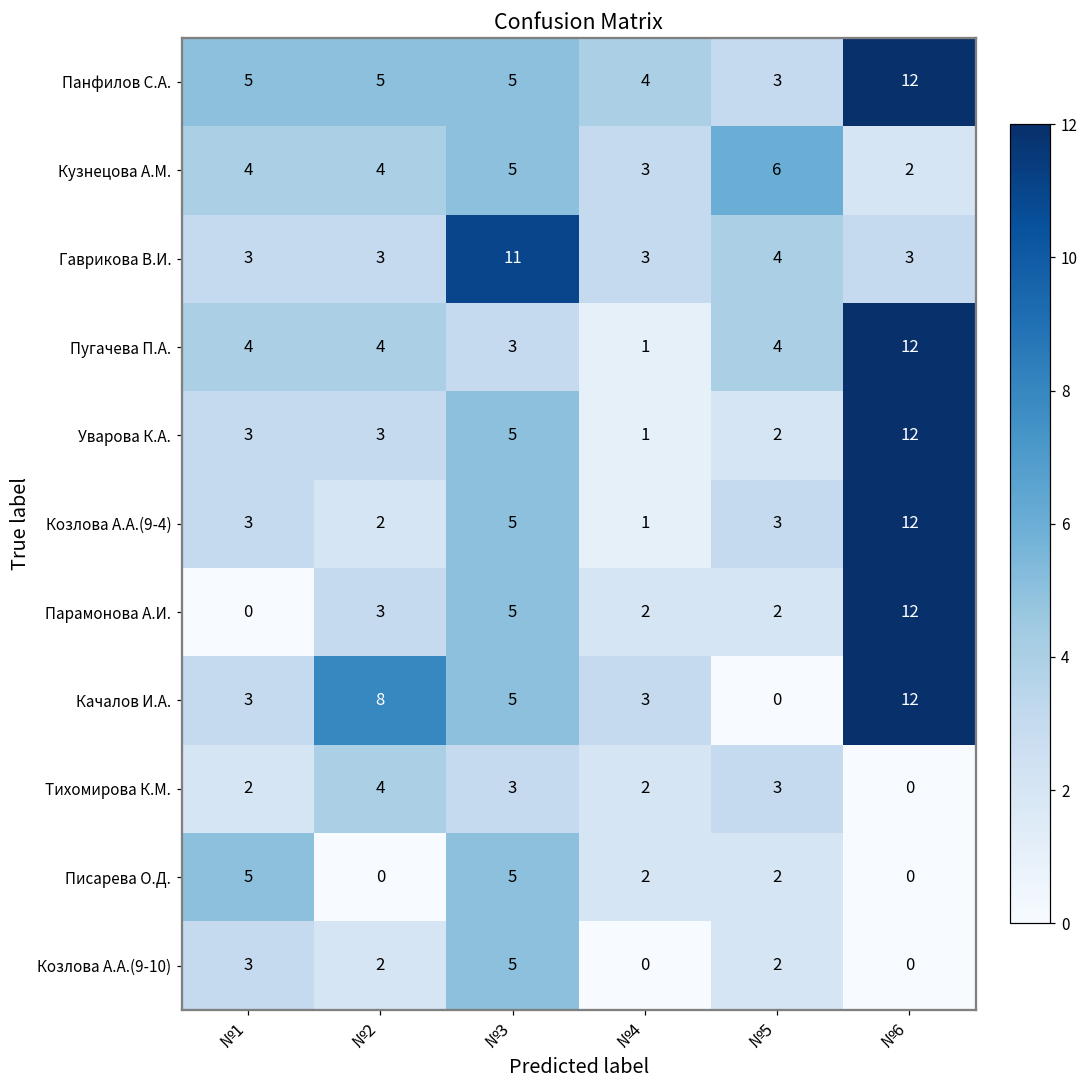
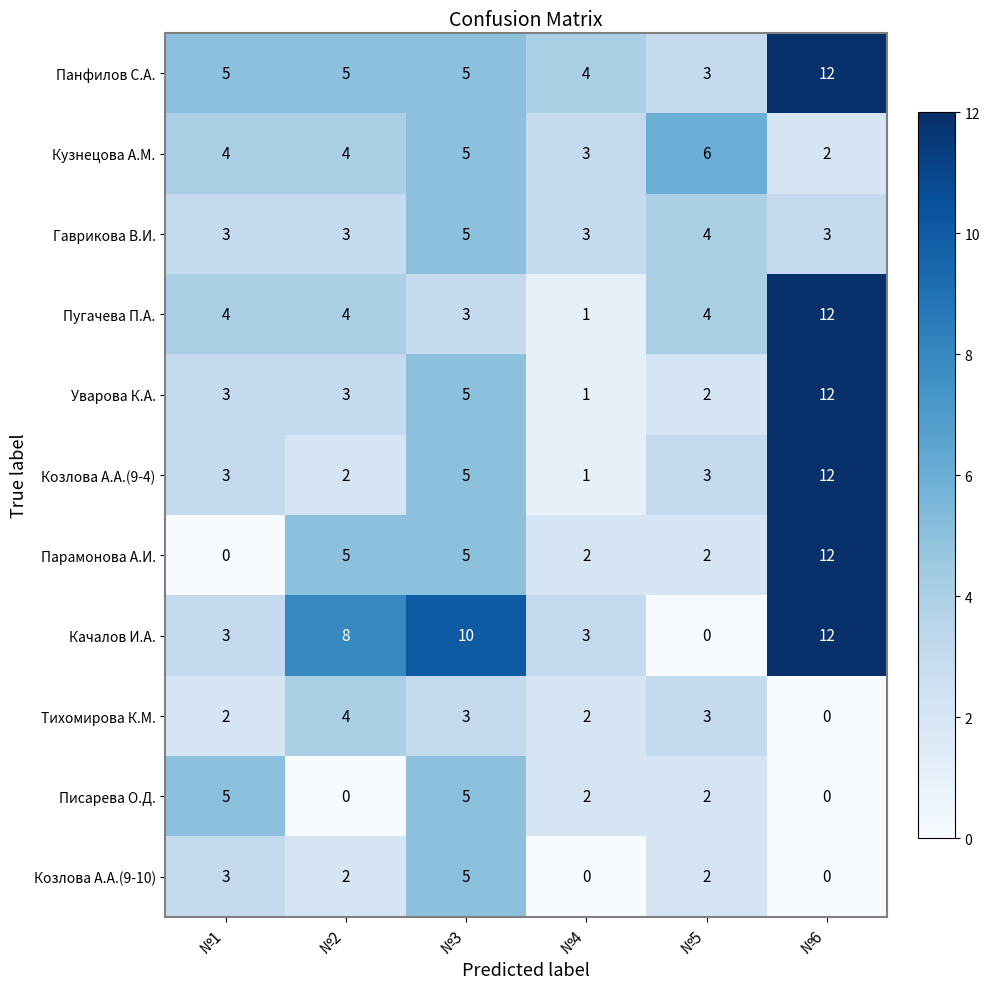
Гаврикова В.И., №3: 11 -> 5
Парамонова А.И., №2: 3 -> 5
Качалов И.А., №3: 5 -> 10
